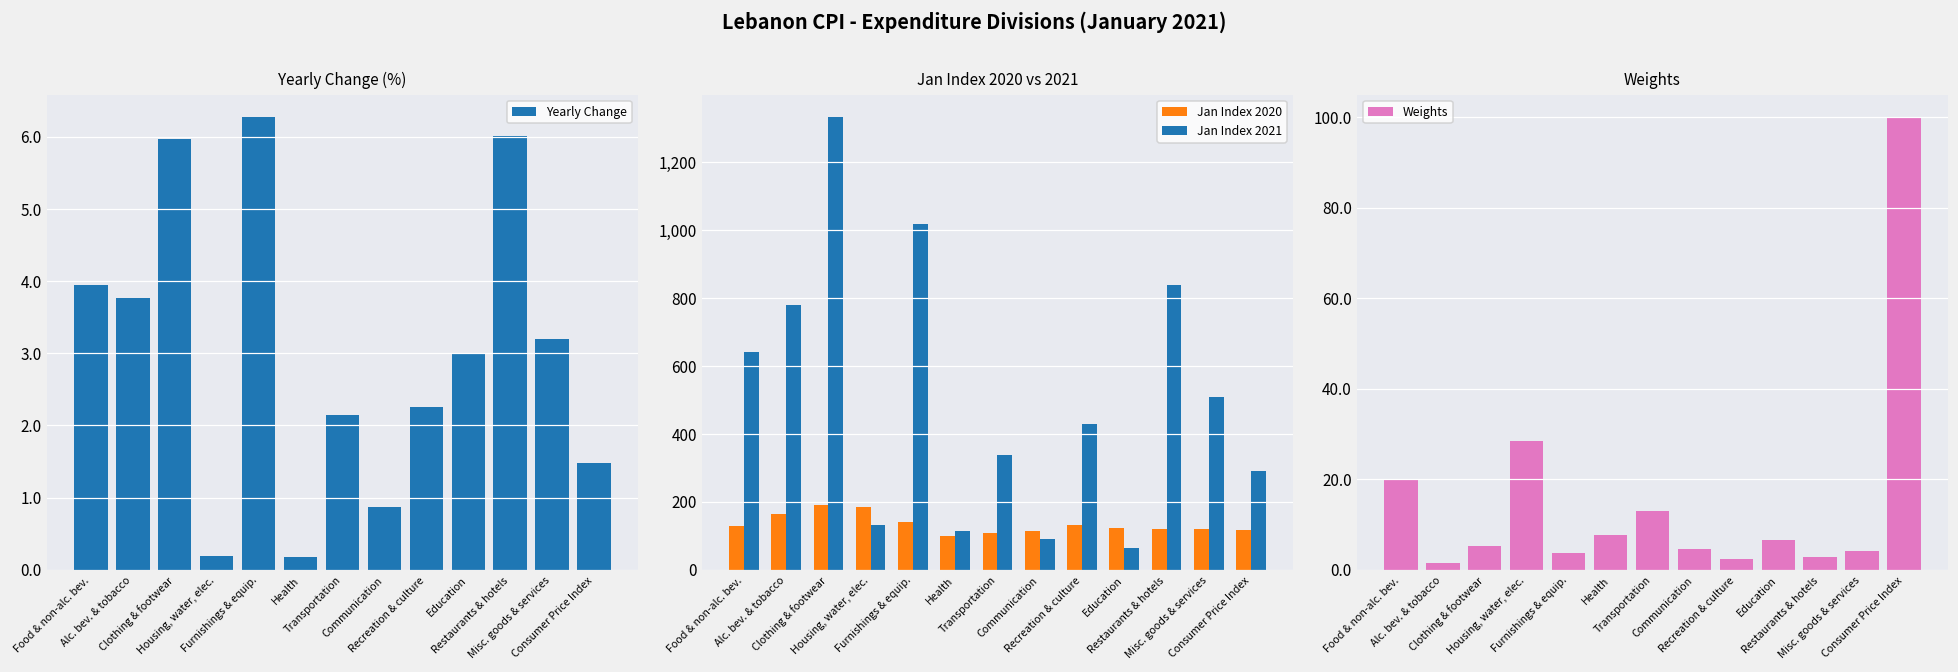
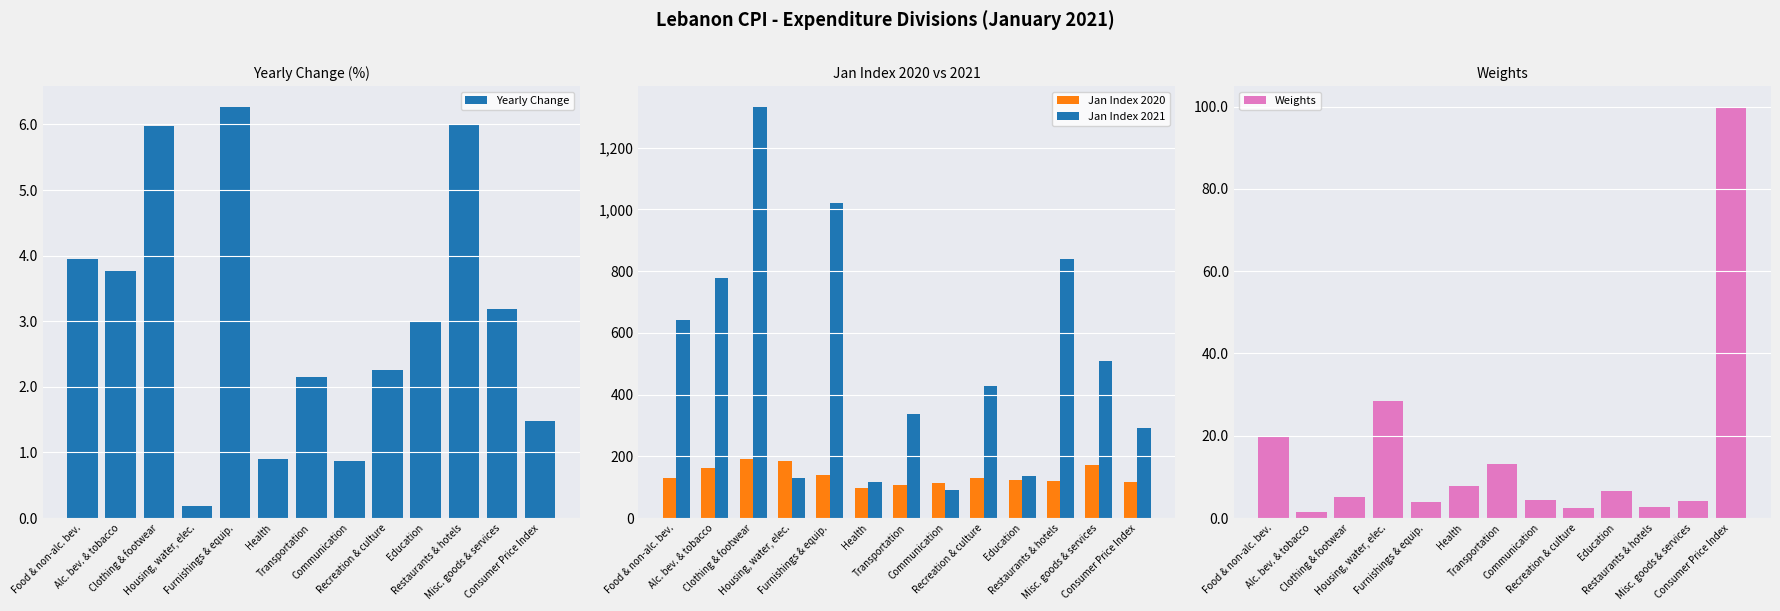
Yearly Change (%), Health: 0.2 -> 0.9
Jan Index 2020 vs 2021, Jan Index 2021, Education: 60 -> 140
Jan Index 2020 vs 2021, Jan Index 2020, Misc. goods & services: 120 -> 170
